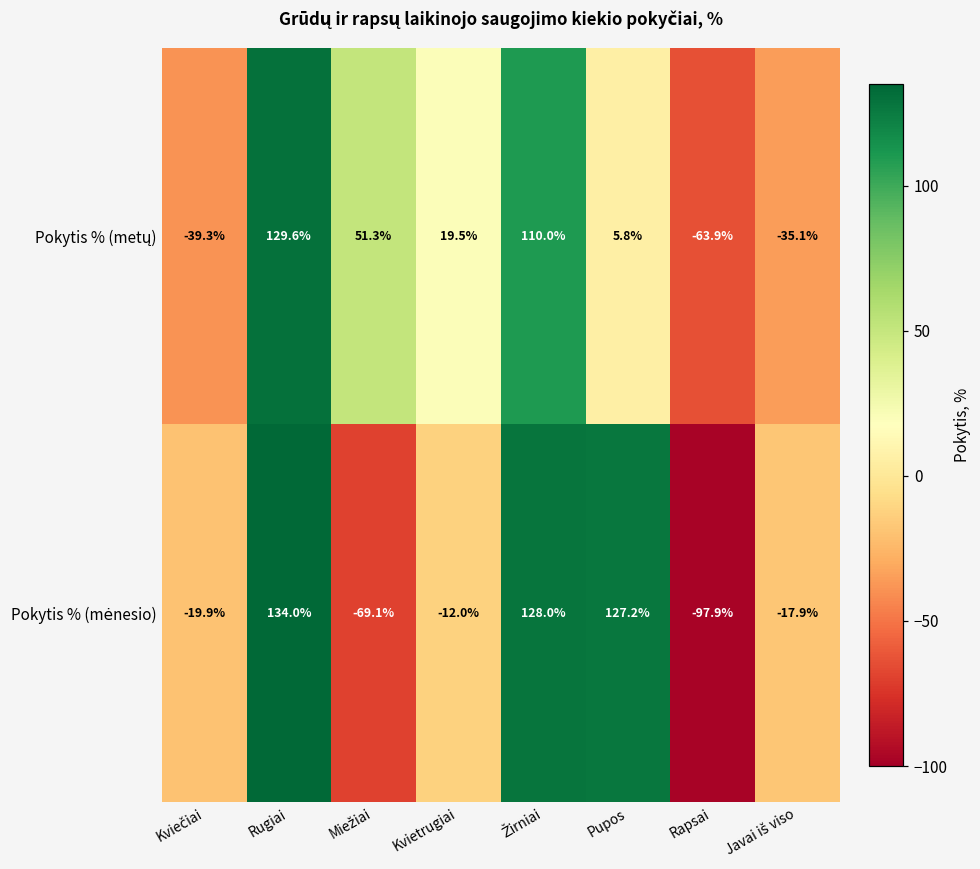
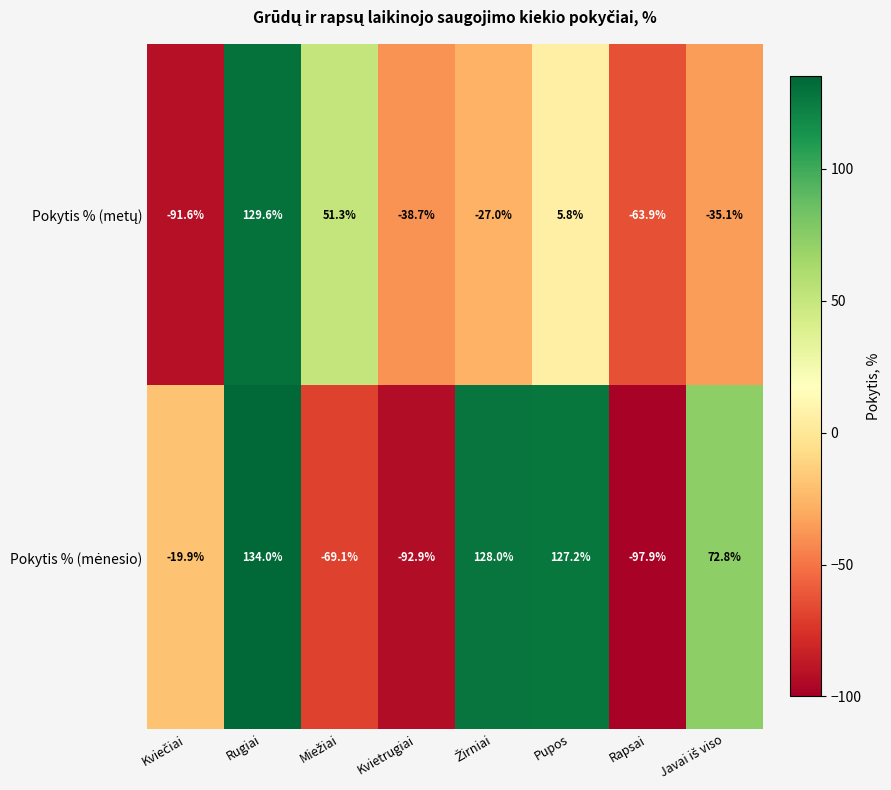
Pokytis % (metų), Kviečiai: -39.3% -> -91.6%
Pokytis % (metų), Kvietrugiai: 19.5% -> -38.7%
Pokytis % (metų), Žirniai: 110.0% -> -27.0%
Pokytis % (mėnesio), Kvietrugiai: -12.0% -> -92.9%
Pokytis % (mėnesio), Javai iš viso: -17.9% -> 72.8%
